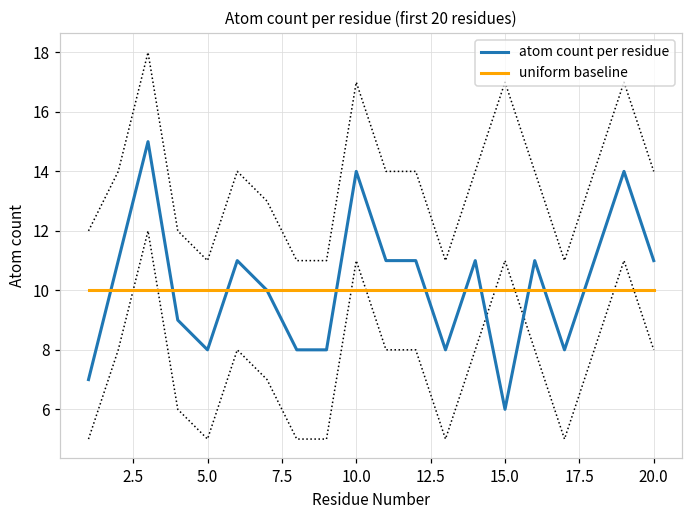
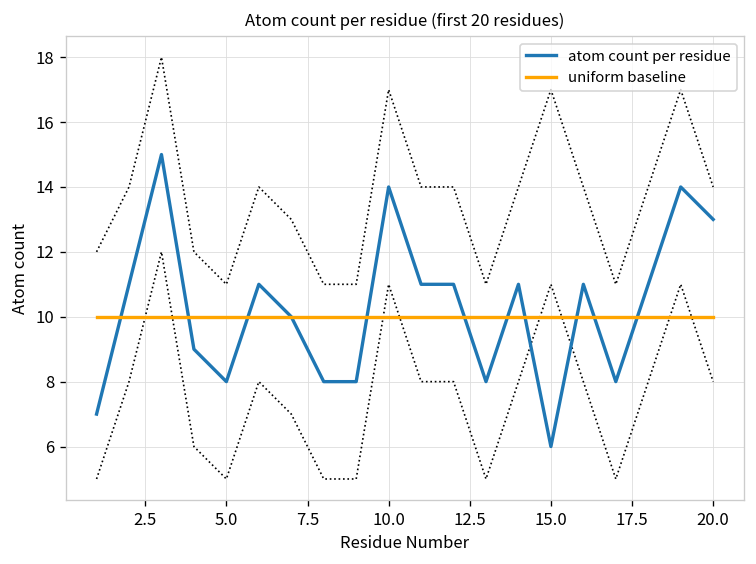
atom count per residue, 20.0: 11 -> 13
